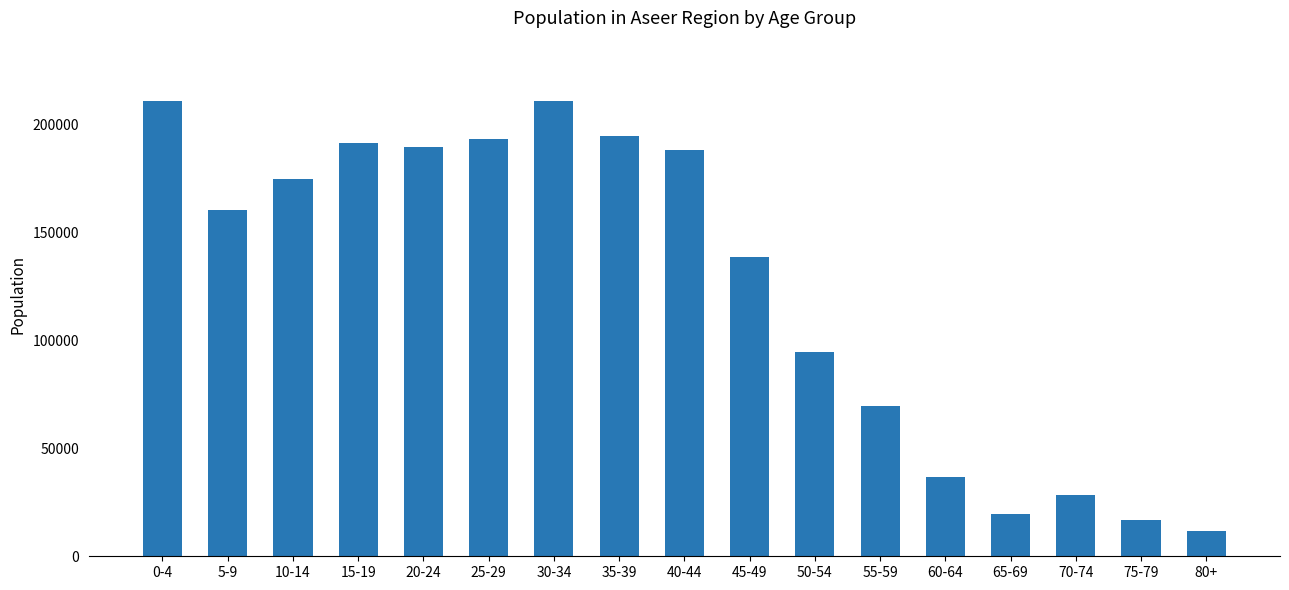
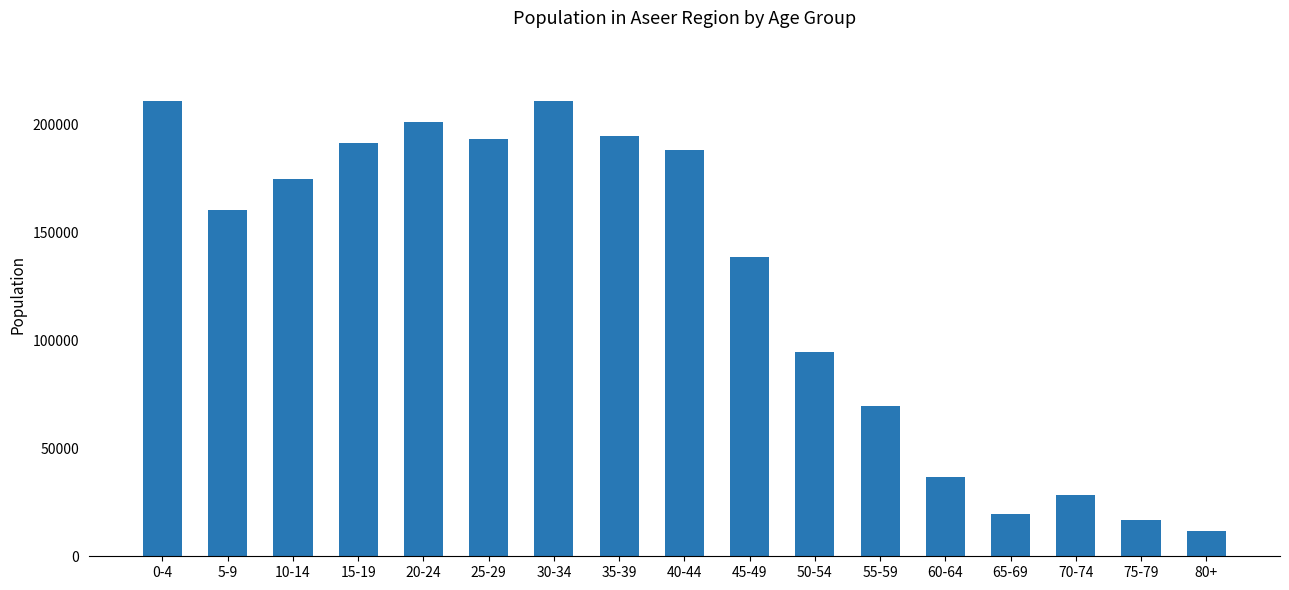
20-24: 190000 -> 201000
